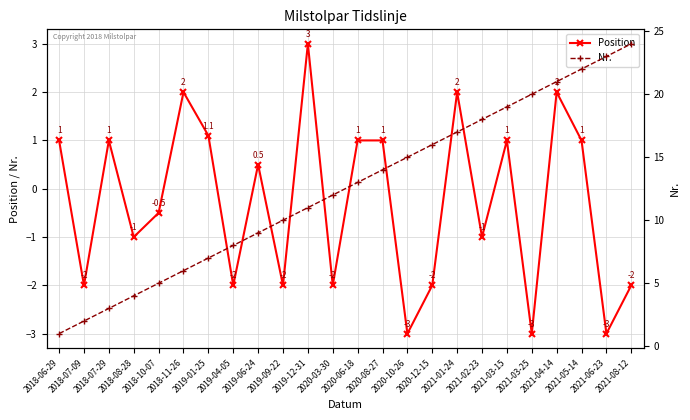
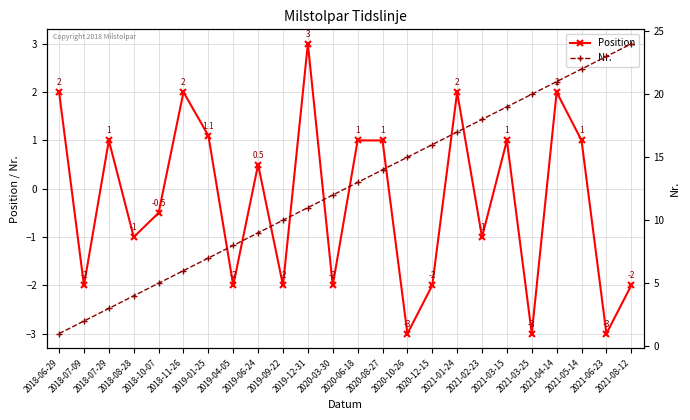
Position, 2018-06-29: 1 -> 2
